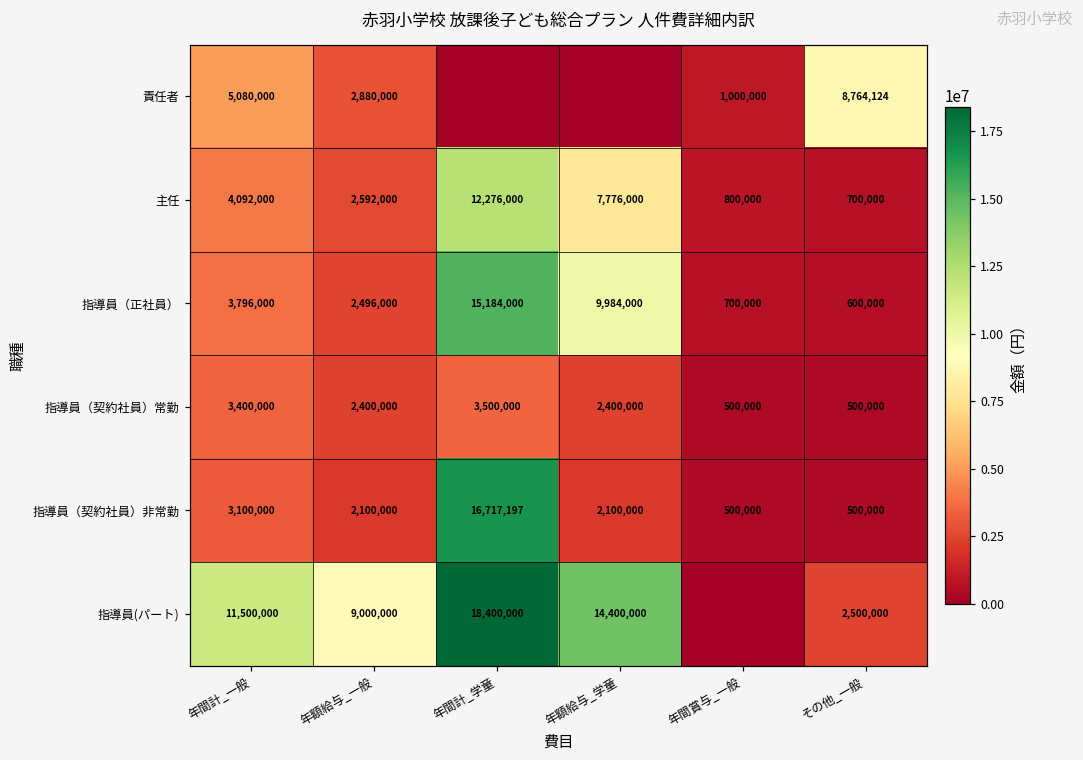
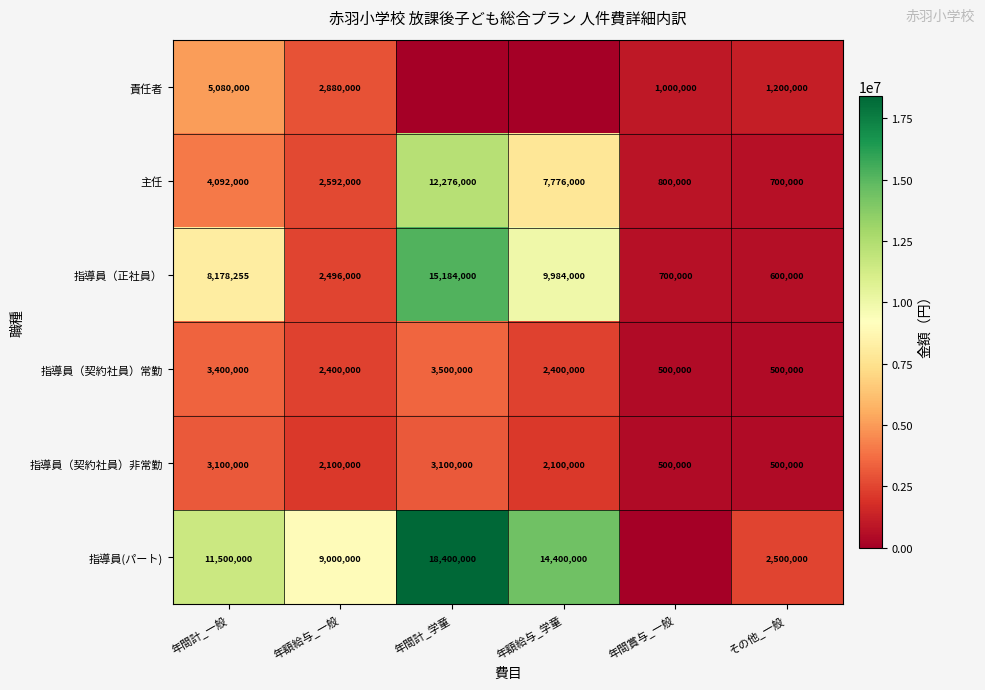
責任者, その他_一般: 8,764,124 -> 1,200,000
指導員（正社員）, 年間計_一般: 3,796,000 -> 8,178,255
指導員（契約社員）非常勤, 年間計_学童: 16,717,197 -> 3,100,000
